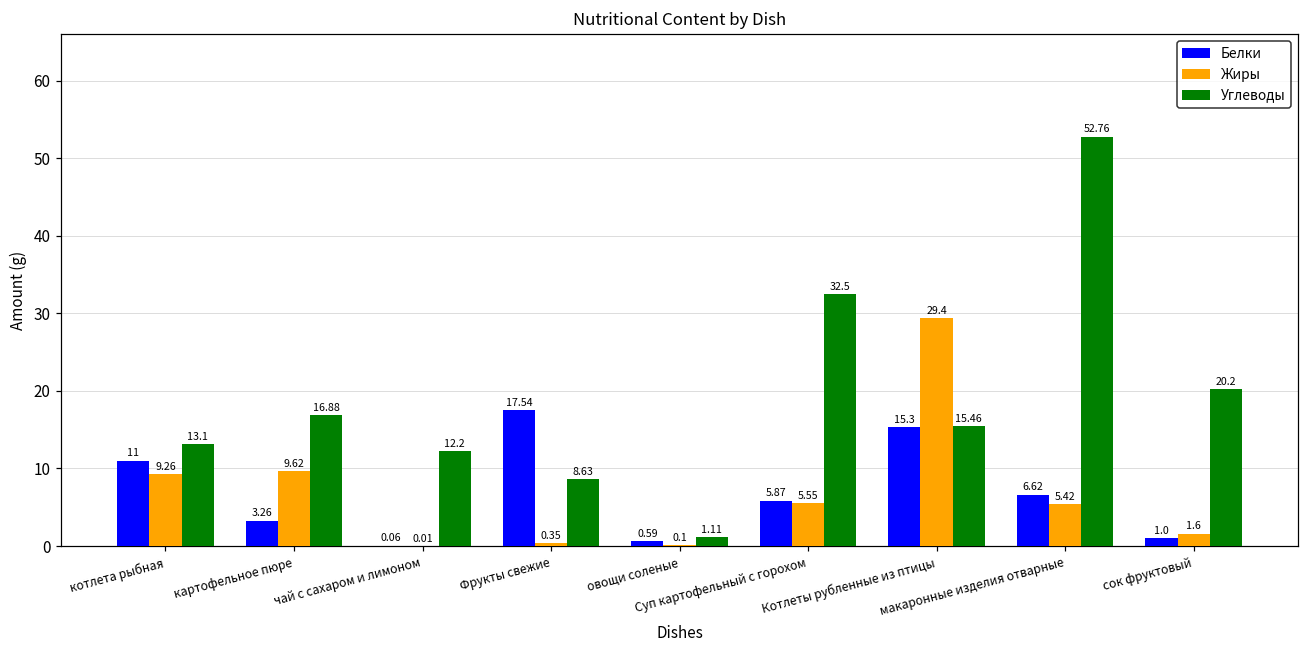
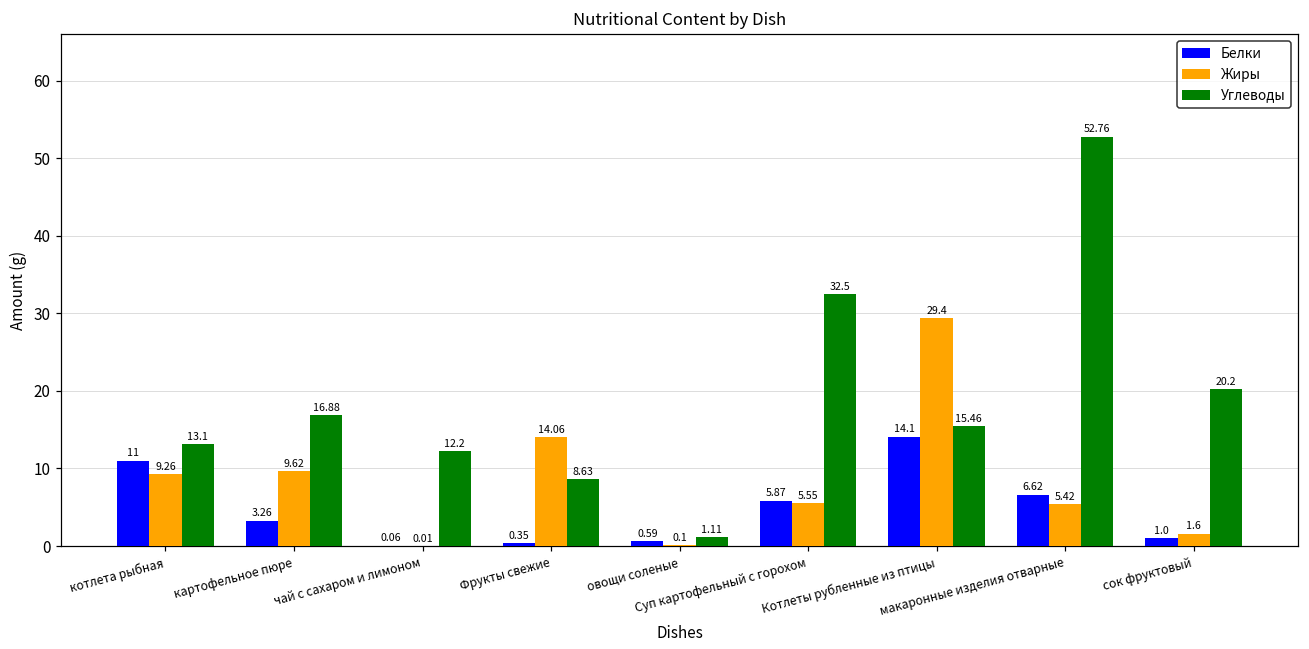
Белки, Фрукты свежие: 17.54 -> 0.35
Жиры, Фрукты свежие: 0.35 -> 14.06
Белки, Котлеты рубленные из птицы: 15.3 -> 14.1
